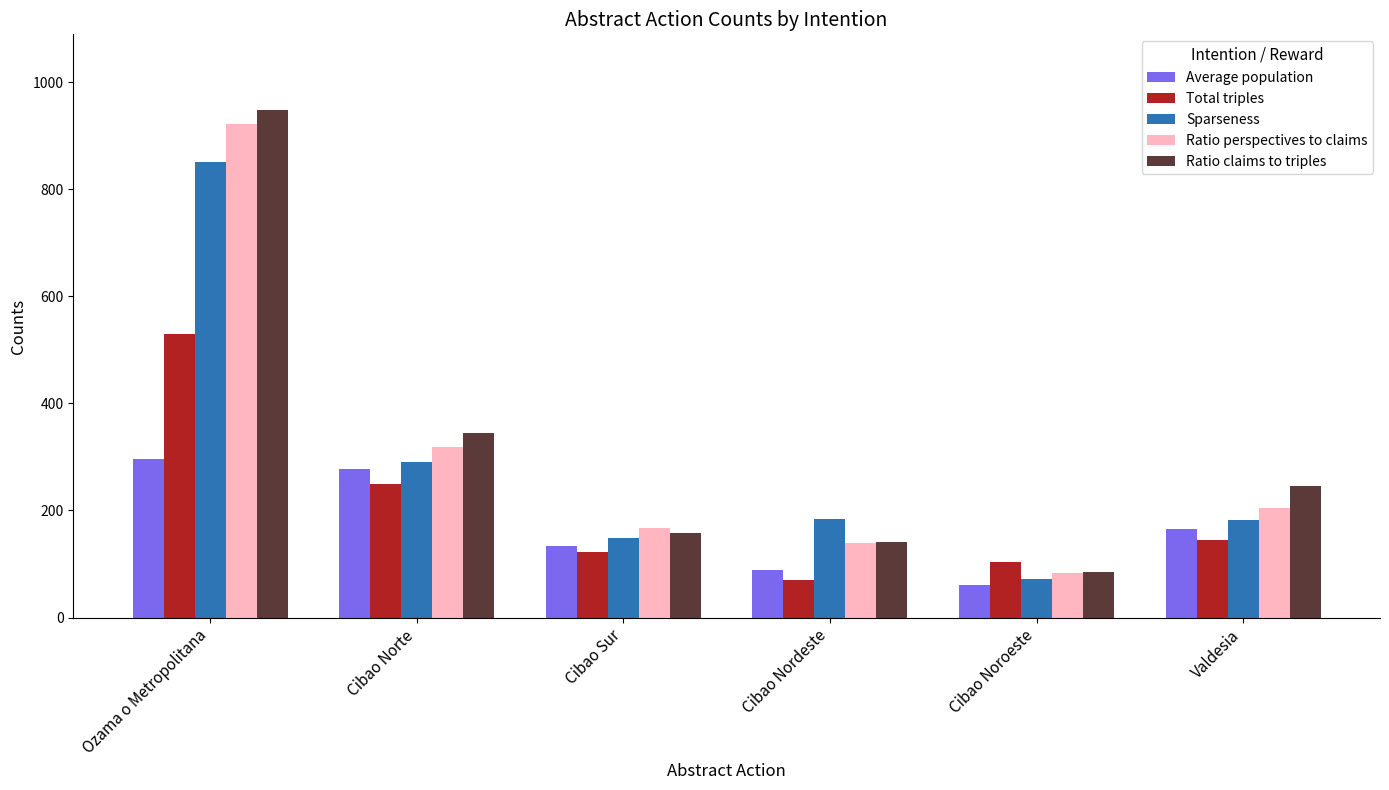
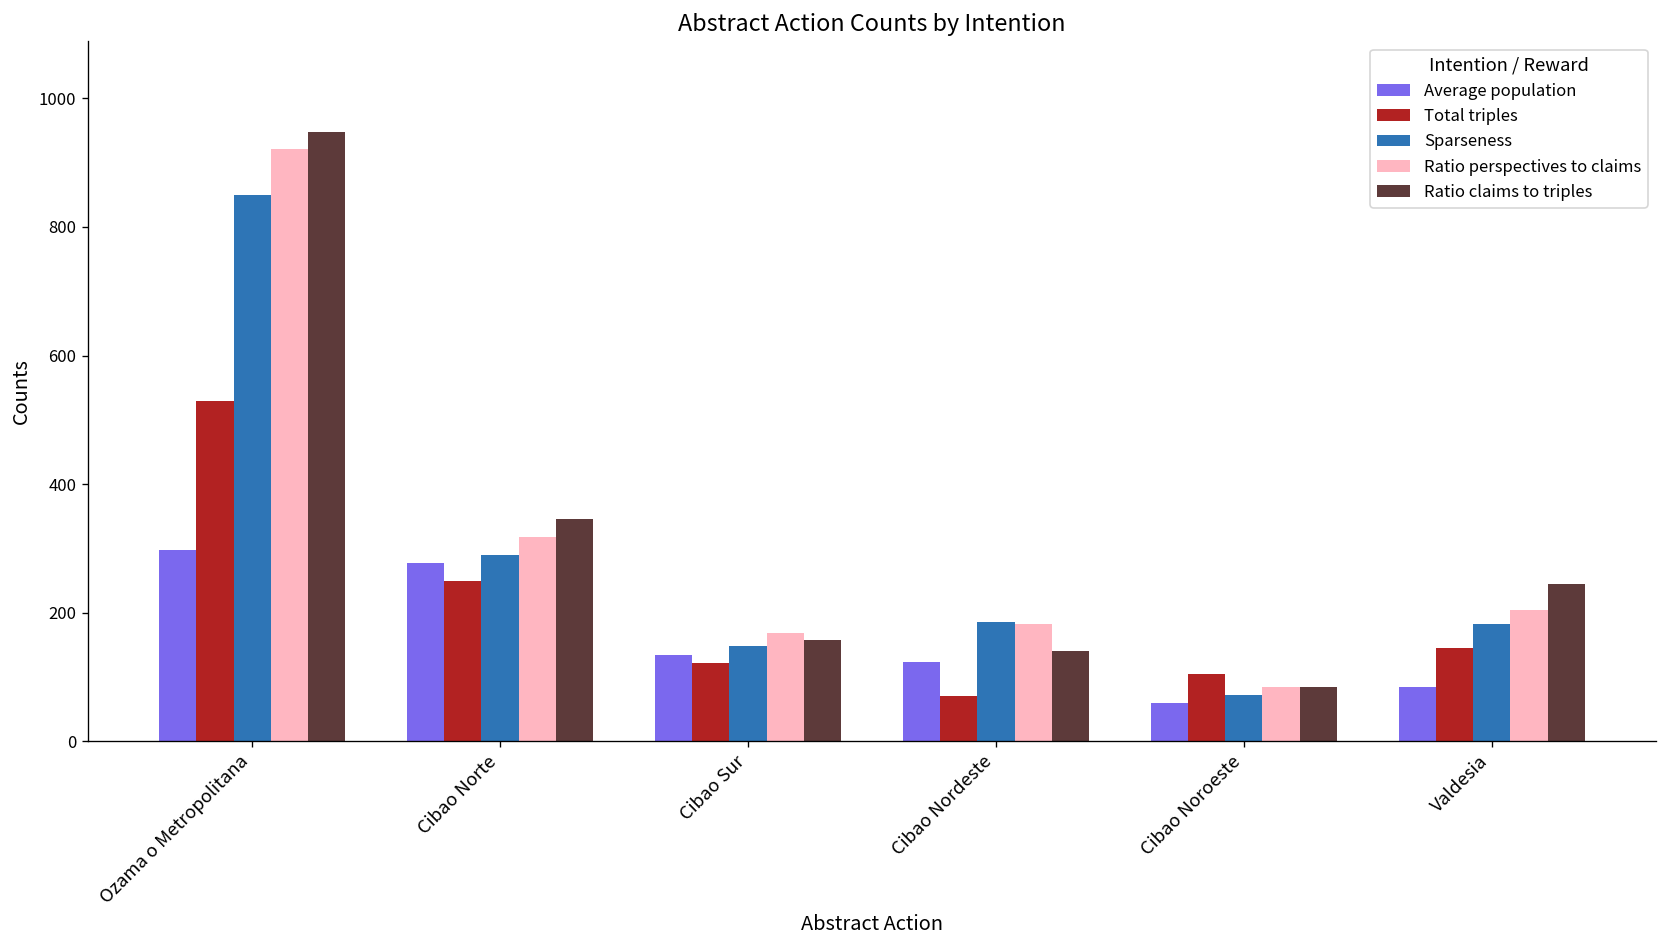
Average population, Cibao Nordeste: 90 -> 120
Ratio perspectives to claims, Cibao Nordeste: 140 -> 180
Average population, Valdesia: 170 -> 80
